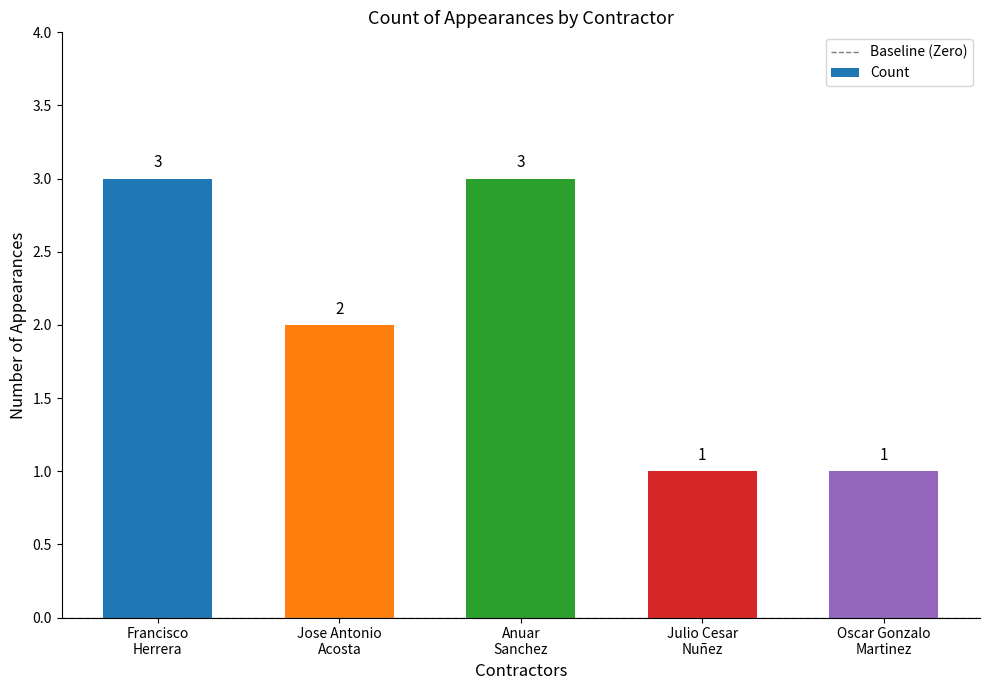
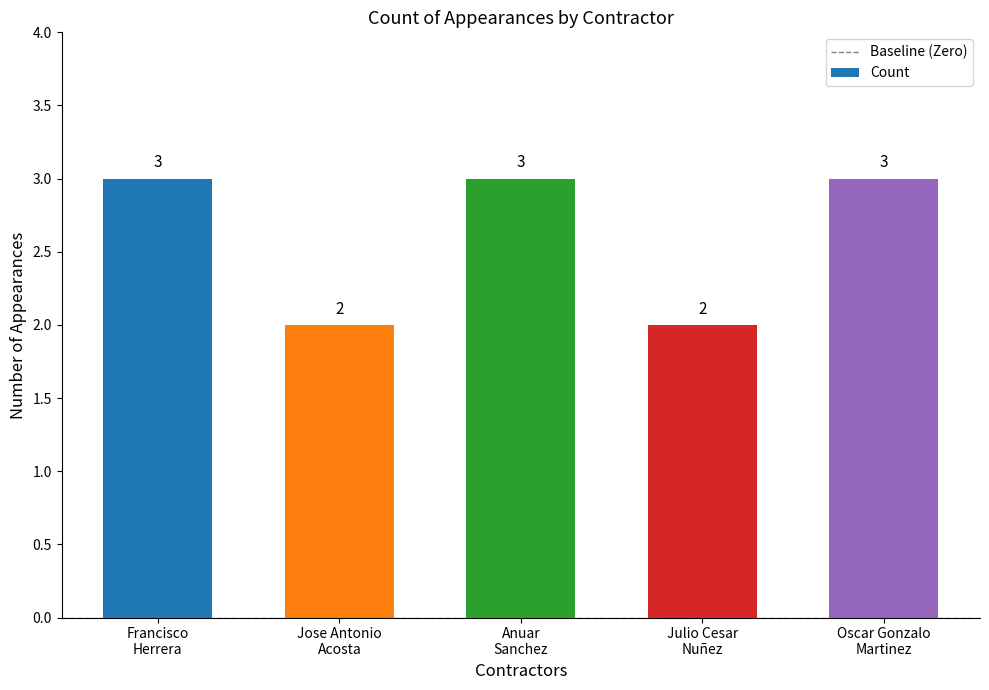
Julio Cesar Nuñez: 1 -> 2
Oscar Gonzalo Martinez: 1 -> 3
